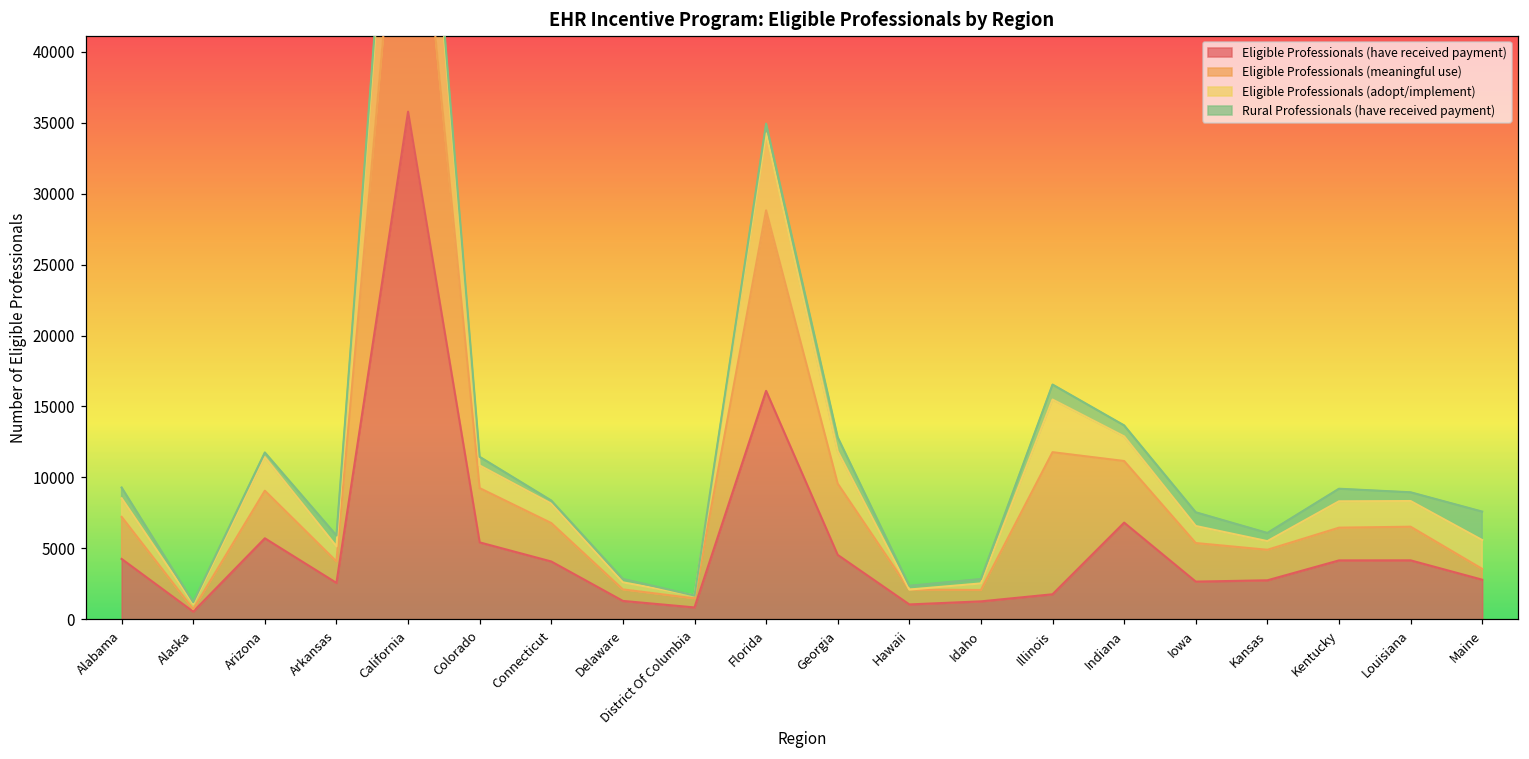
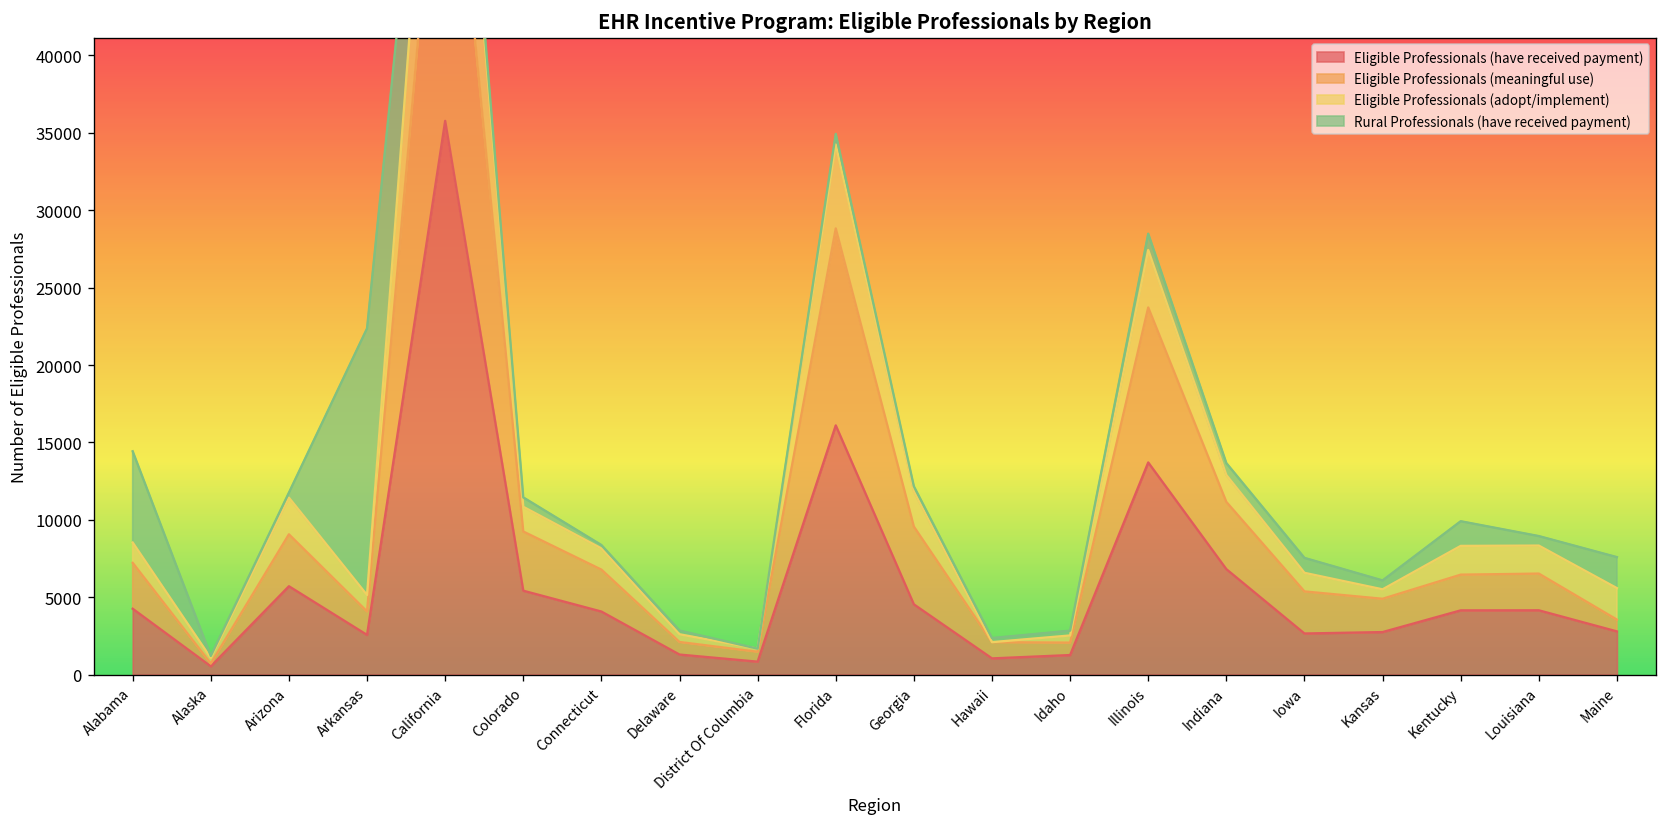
Rural Professionals (have received payment), Alabama: 800 -> 5900
Rural Professionals (have received payment), Arkansas: 800 -> 17200
Rural Professionals (have received payment), Georgia: 1000 -> 300
Eligible Professionals (have received payment), Illinois: 1800 -> 13700
Rural Professionals (have received payment), Kentucky: 900 -> 1600
